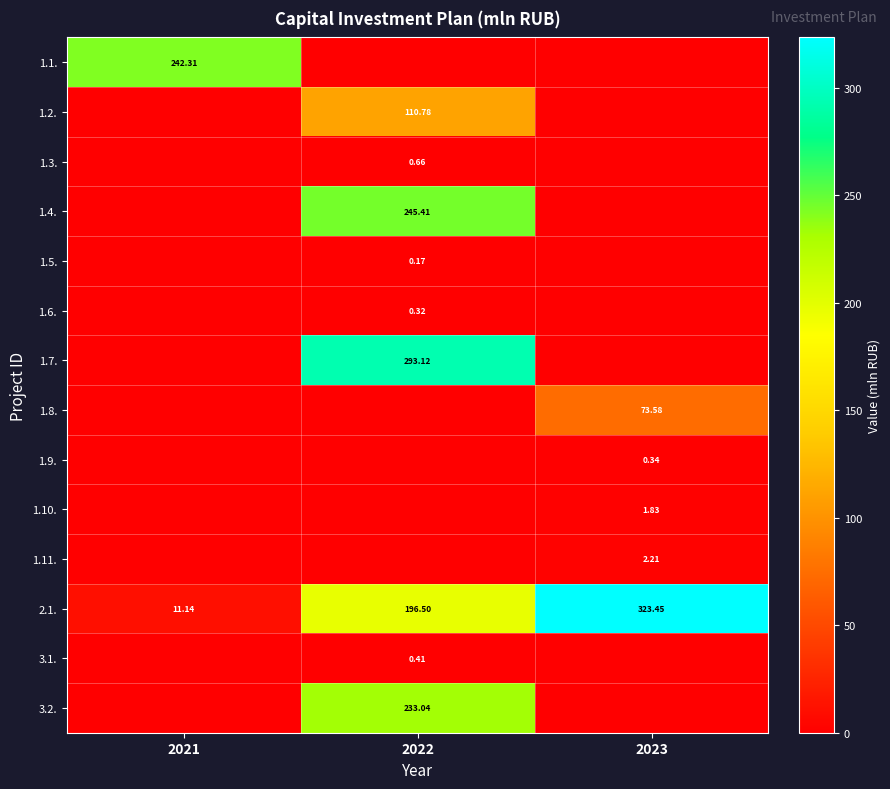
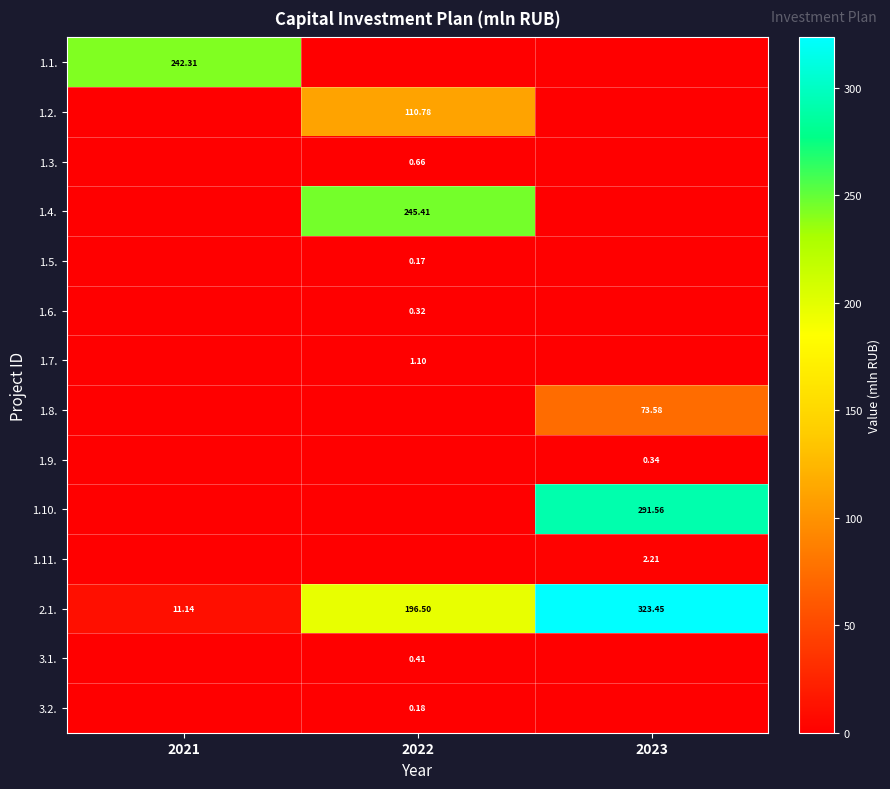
1.7., 2022: 293.12 -> 1.10
1.10., 2023: 1.83 -> 291.56
3.2., 2022: 233.04 -> 0.18
